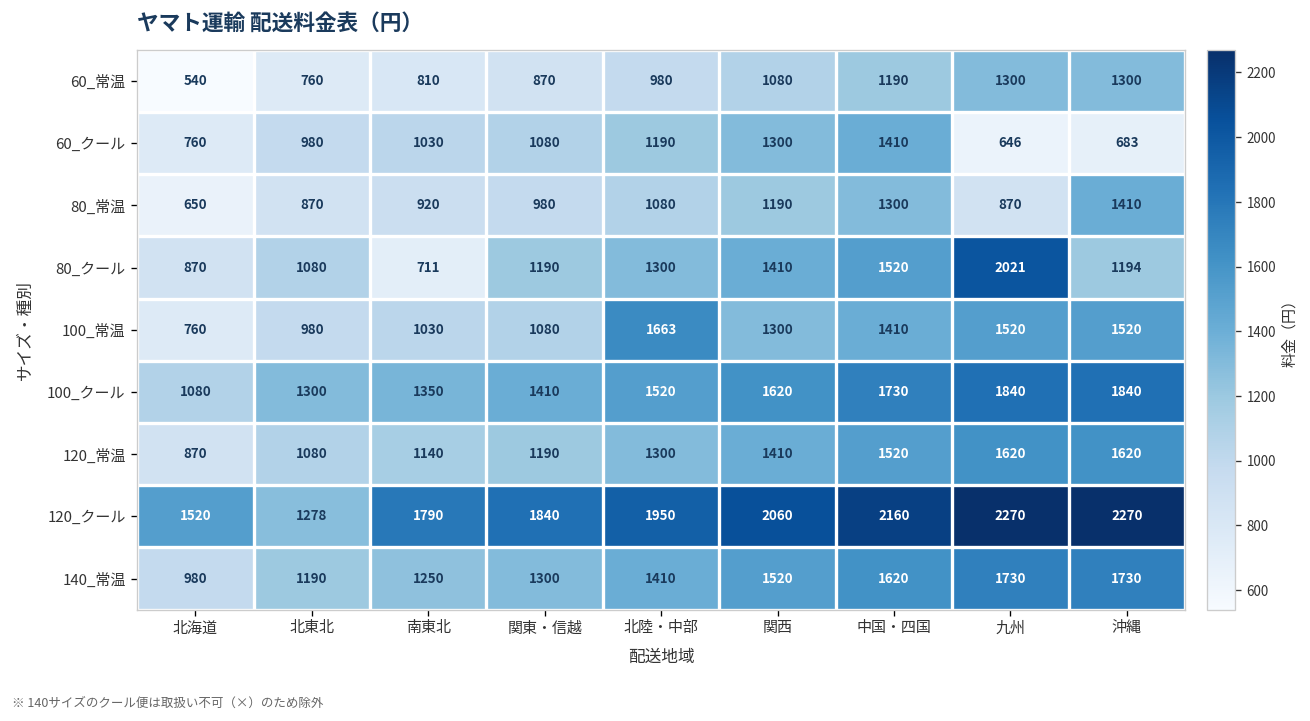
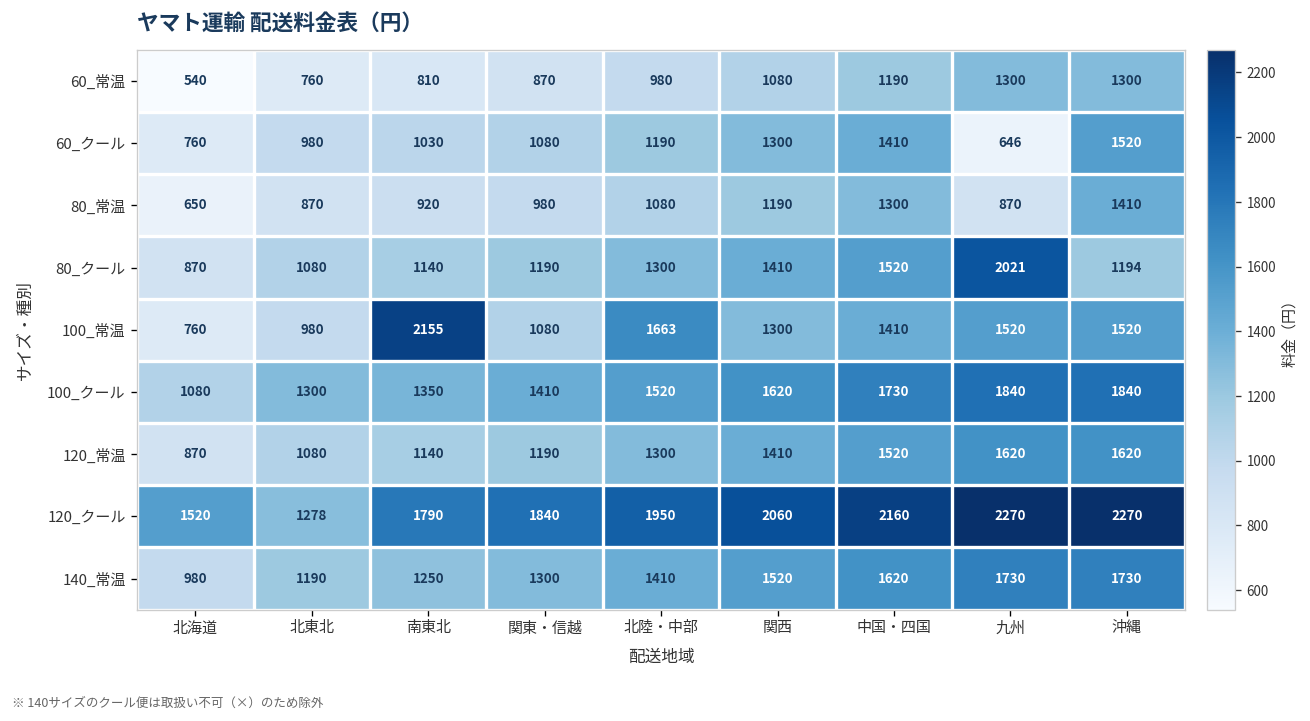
60_クール, 沖縄: 683 -> 1520
80_クール, 南東北: 711 -> 1140
100_常温, 南東北: 1030 -> 2155
